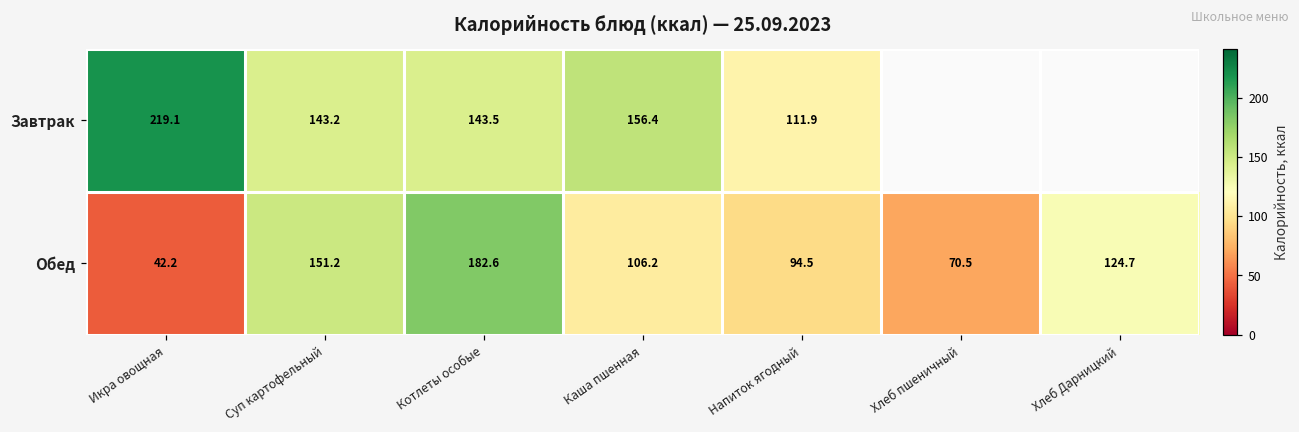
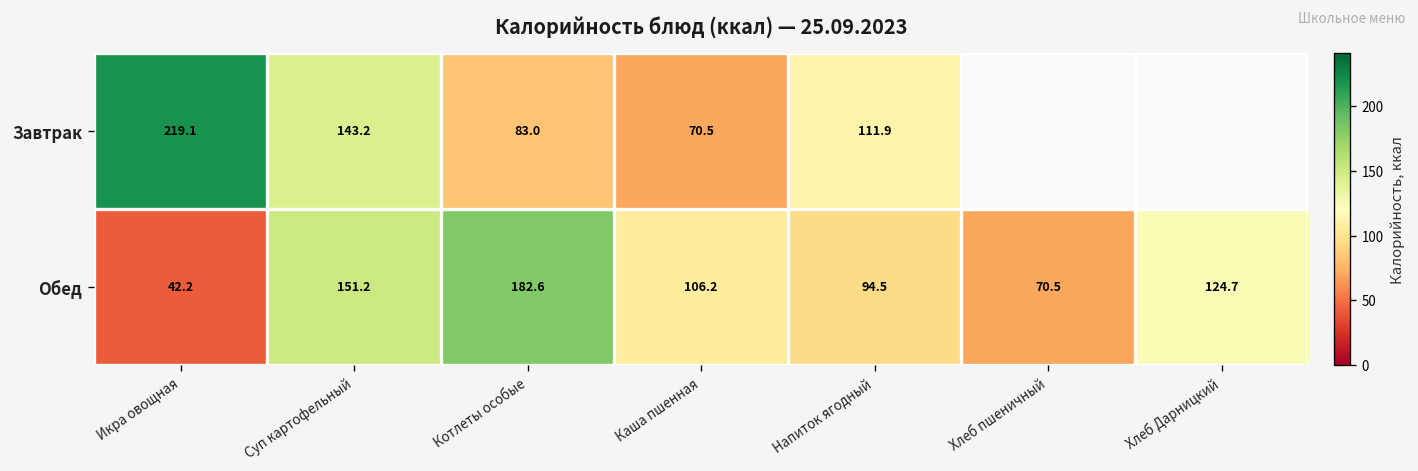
Завтрак, Котлеты особые: 143.5 -> 83.0
Завтрак, Каша пшенная: 156.4 -> 70.5
